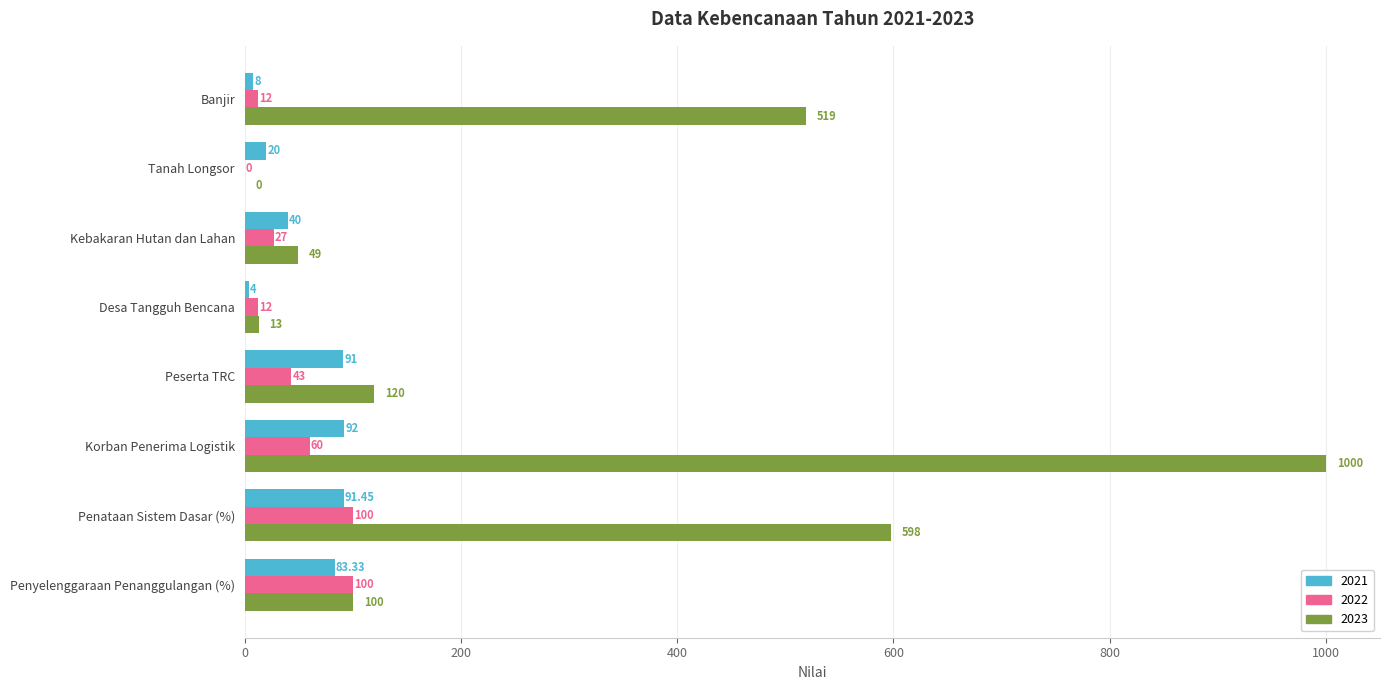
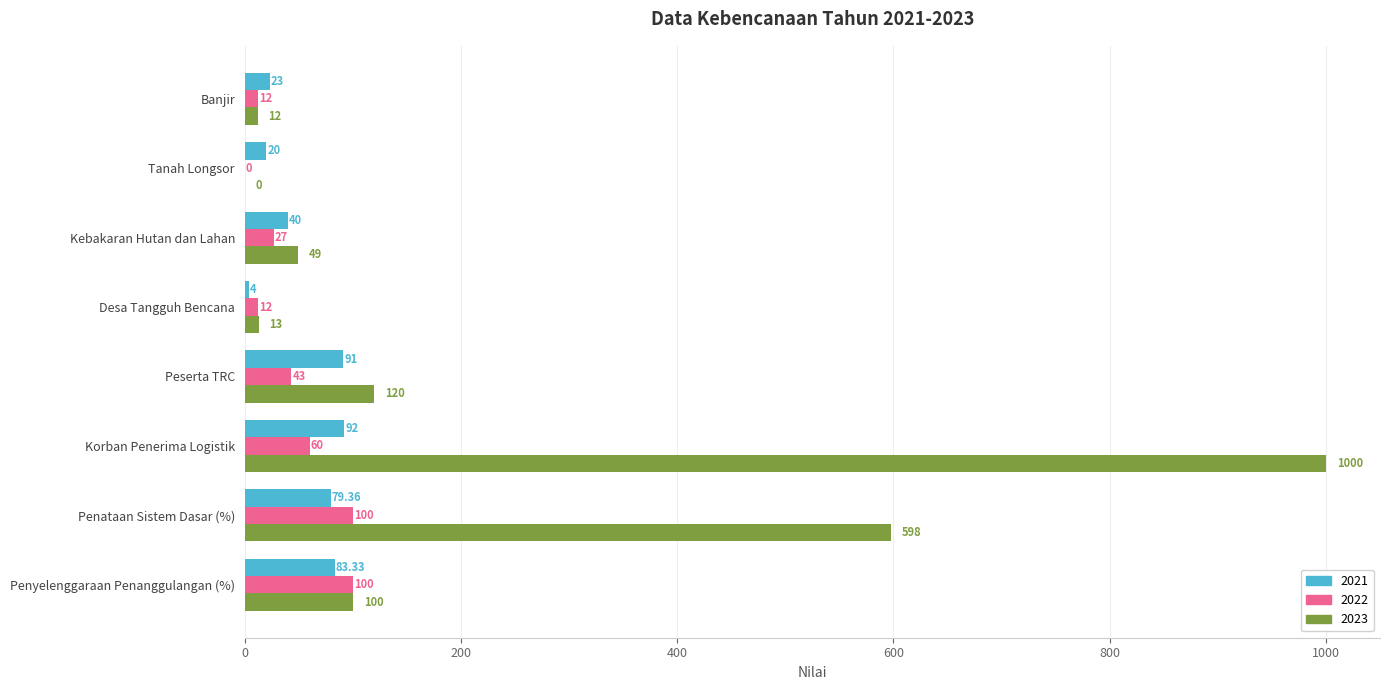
2021, Banjir: 8 -> 23
2023, Banjir: 519 -> 12
2021, Penataan Sistem Dasar (%): 91.45 -> 79.36
